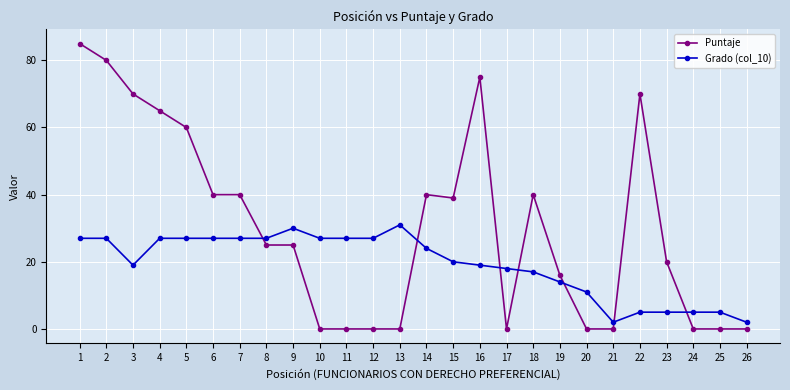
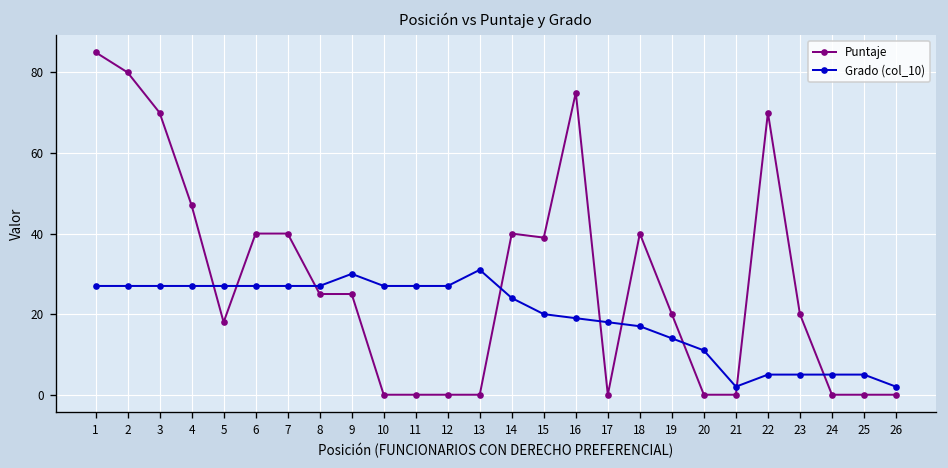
Grado (col_10), 3: 19 -> 27
Puntaje, 4: 65 -> 47
Puntaje, 5: 60 -> 18
Puntaje, 19: 16 -> 20
